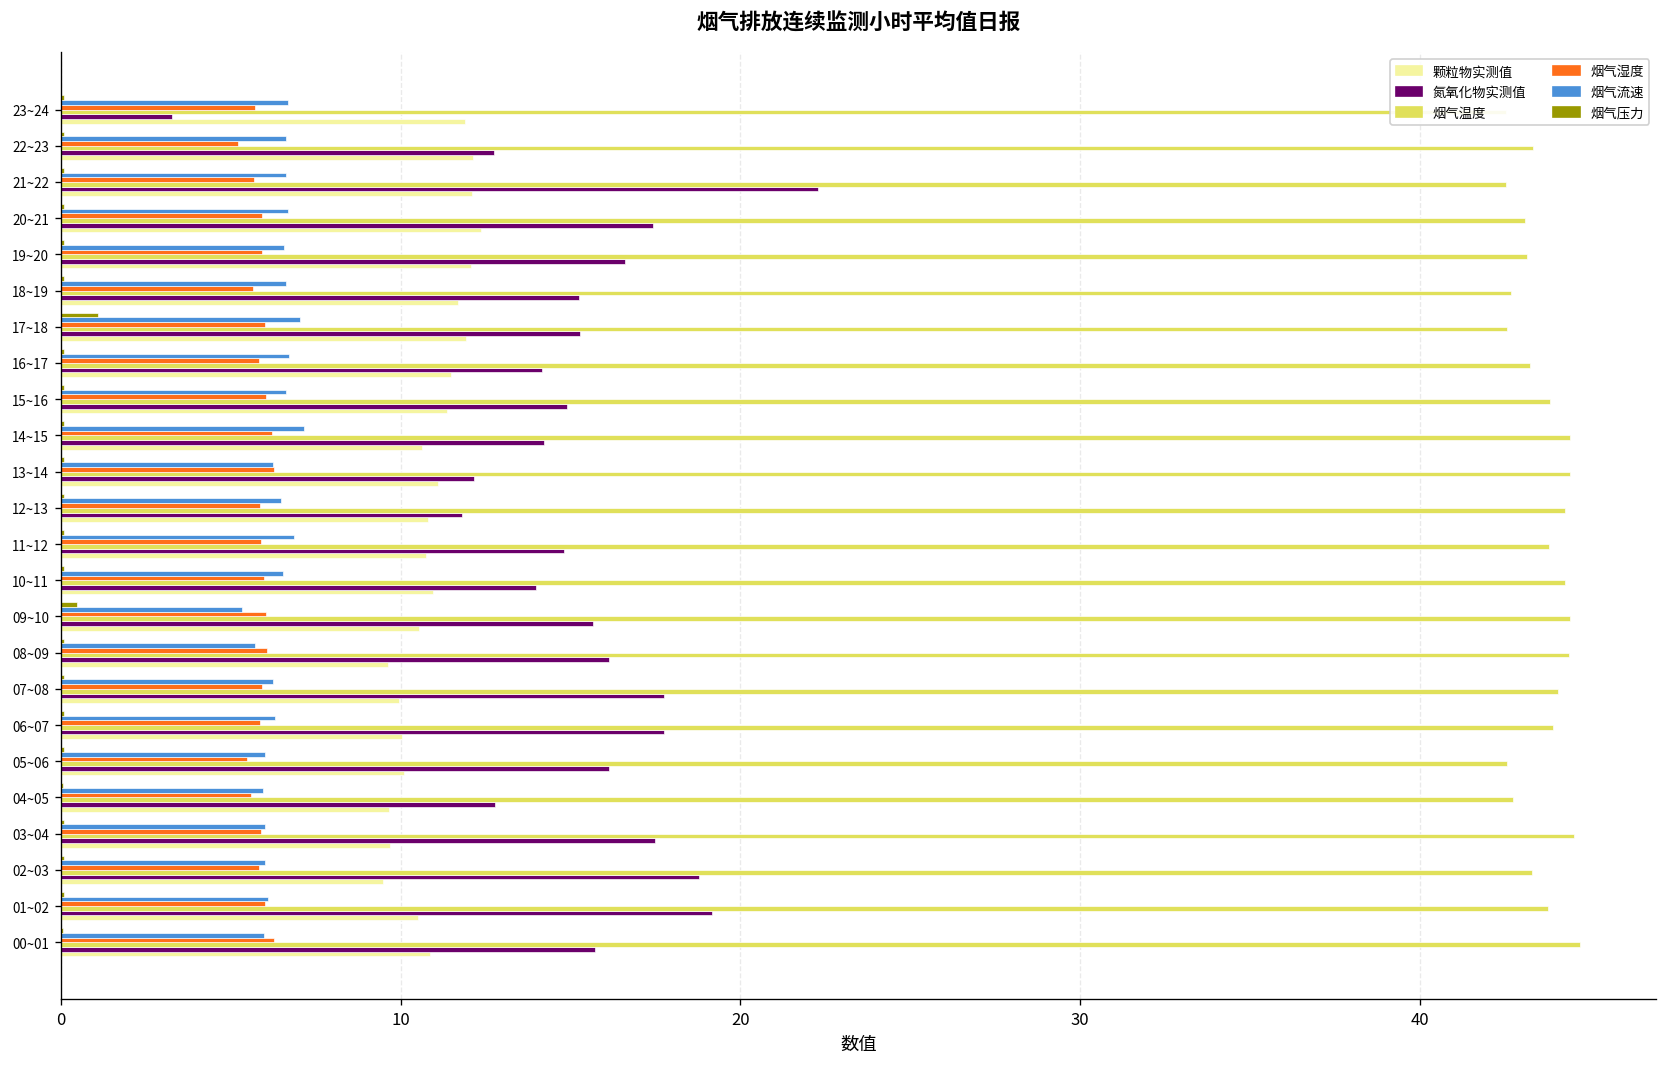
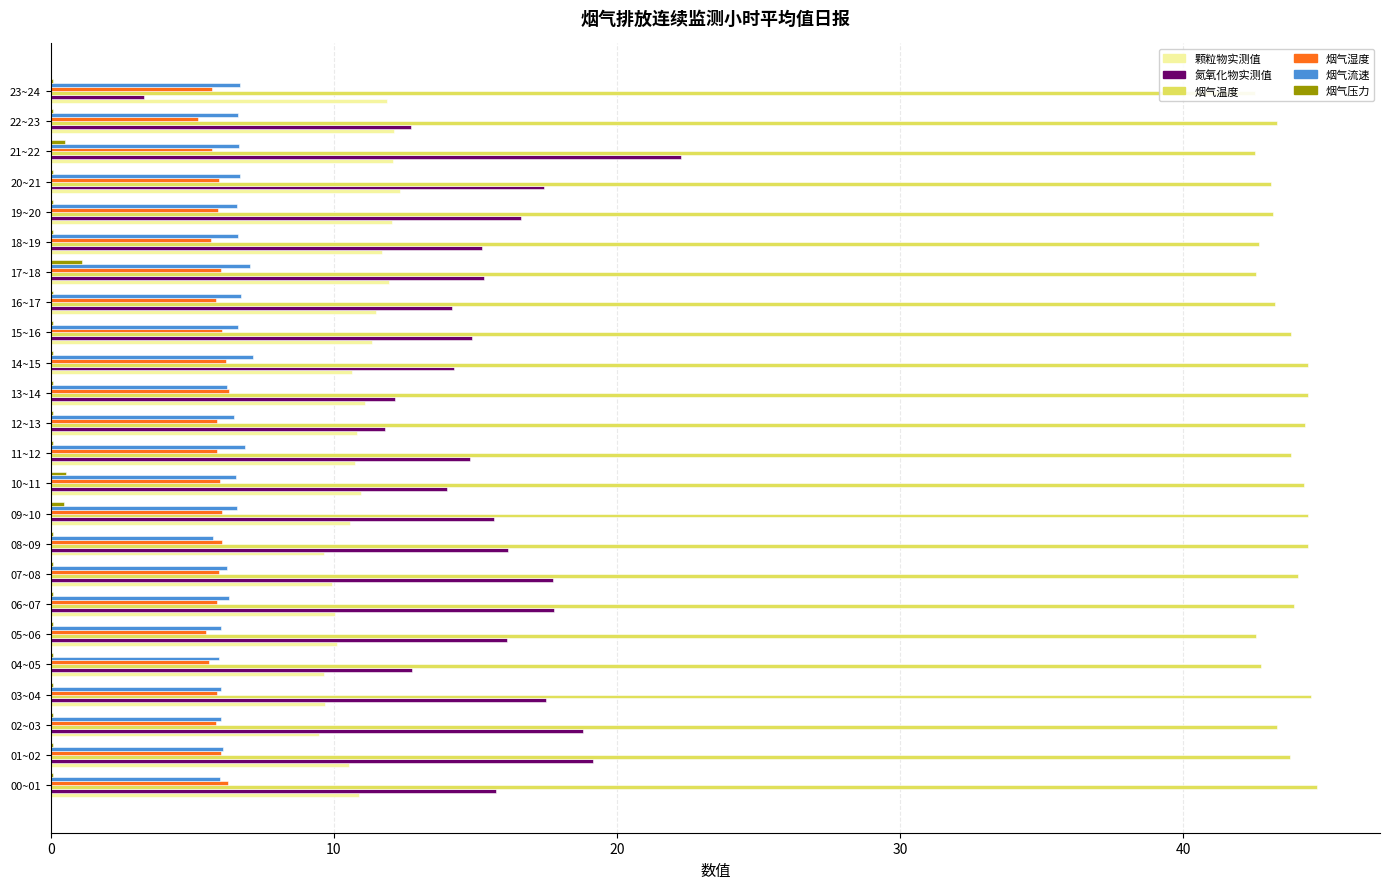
烟气压力, 21~22: 0.1 -> 0.5
烟气压力, 10~11: 0.1 -> 0.5
烟气流速, 09~10: 5.3 -> 6.6
